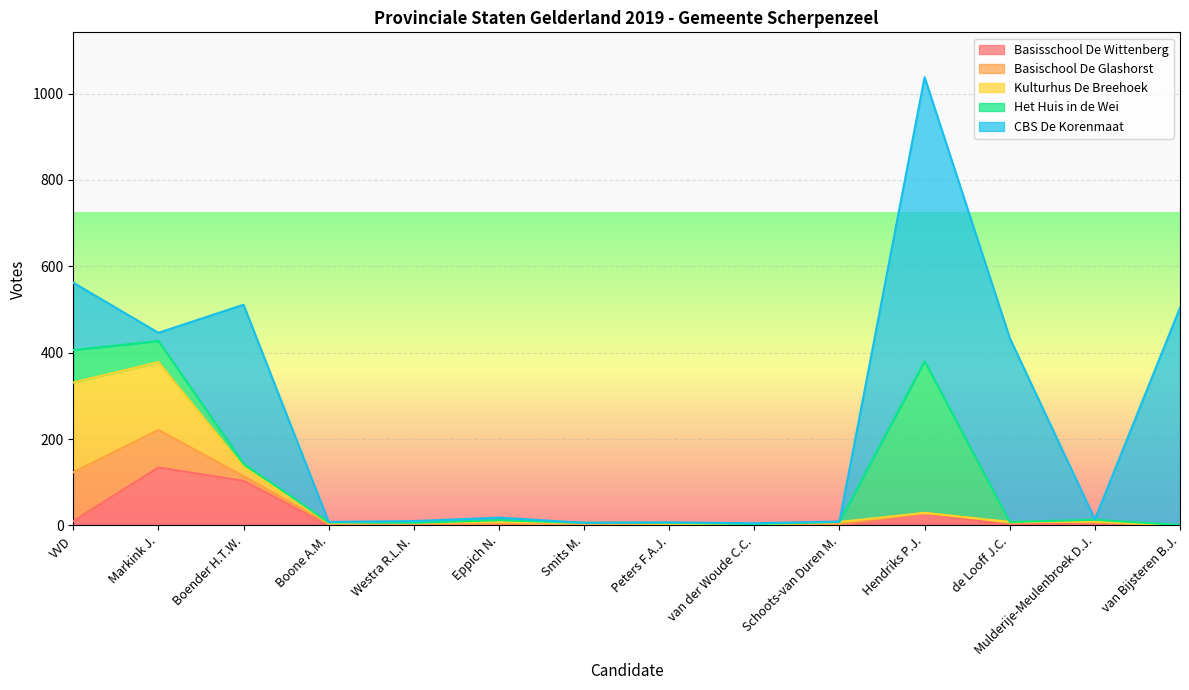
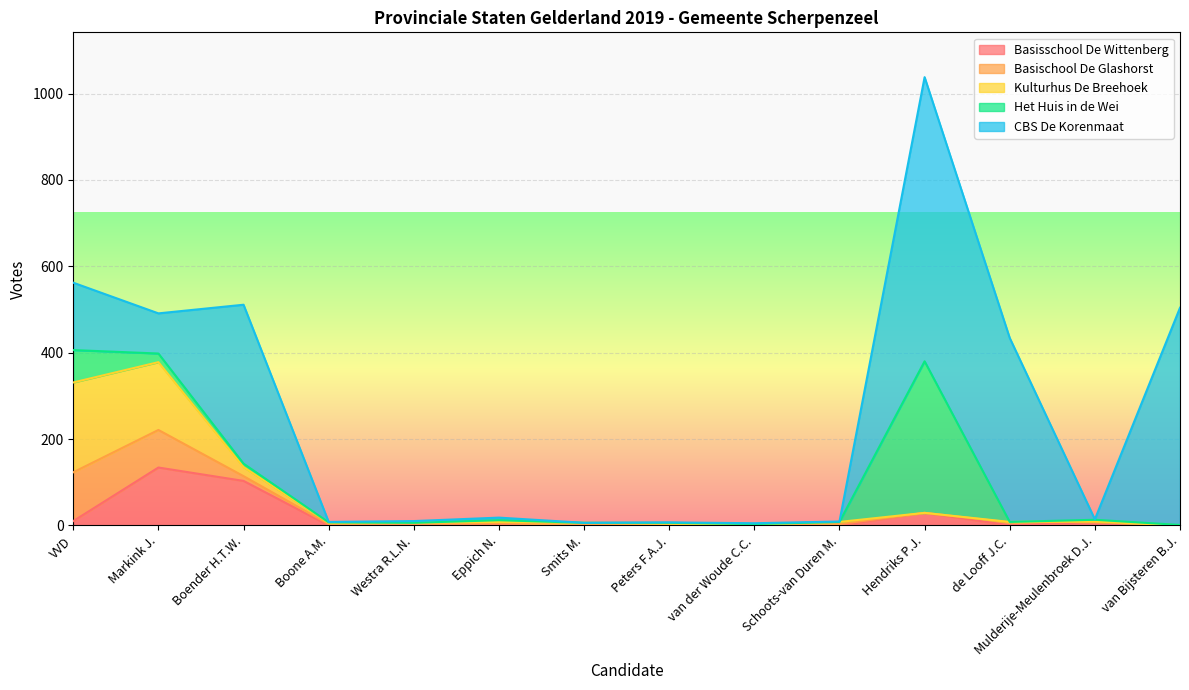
Het Huis in de Wei, Markink J.: 50 -> 20
CBS De Korenmaat, Markink J.: 20 -> 90
